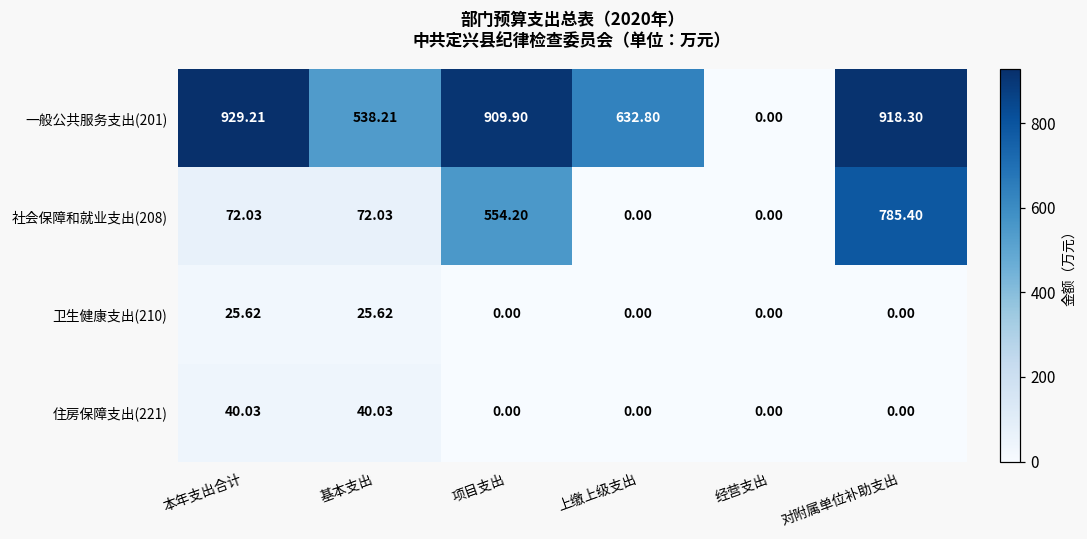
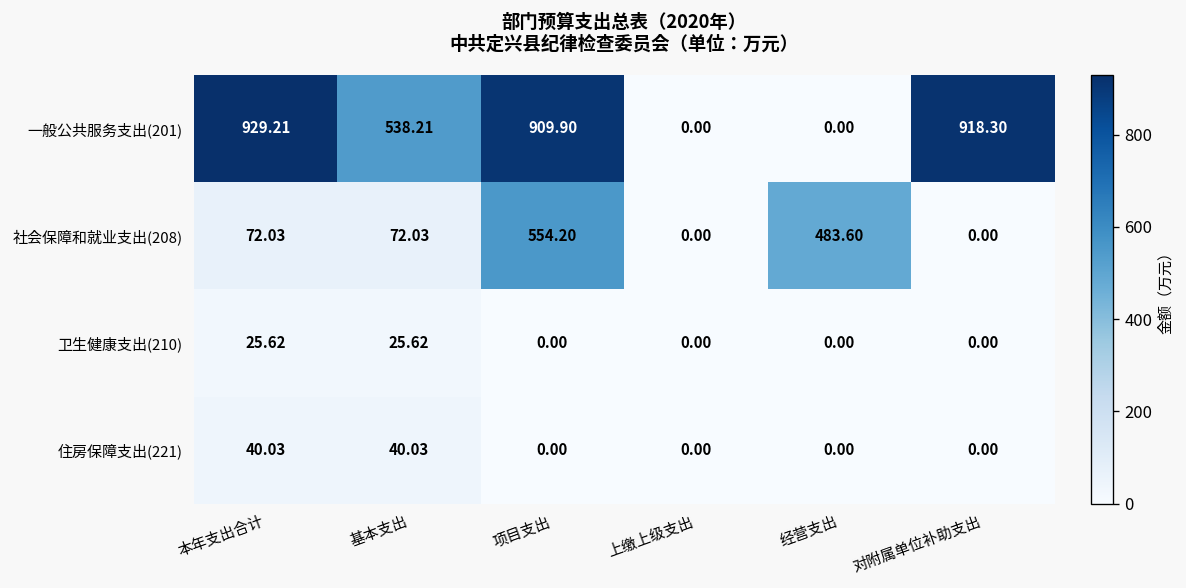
一般公共服务支出(201), 上缴上级支出: 632.80 -> 0.00
社会保障和就业支出(208), 经营支出: 0.00 -> 483.60
社会保障和就业支出(208), 对附属单位补助支出: 785.40 -> 0.00
